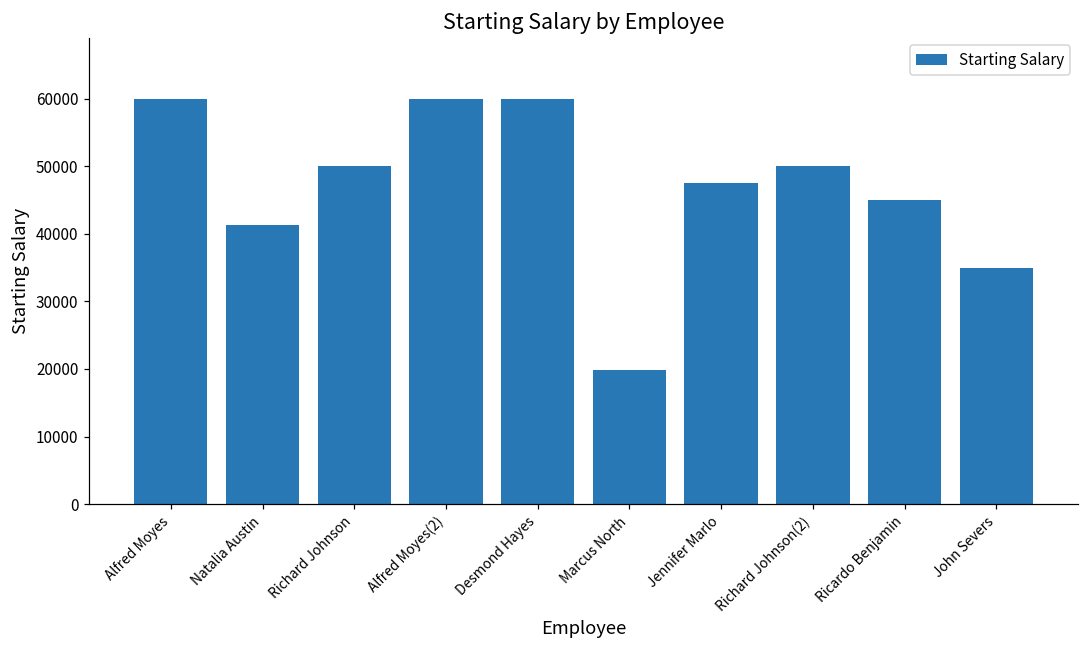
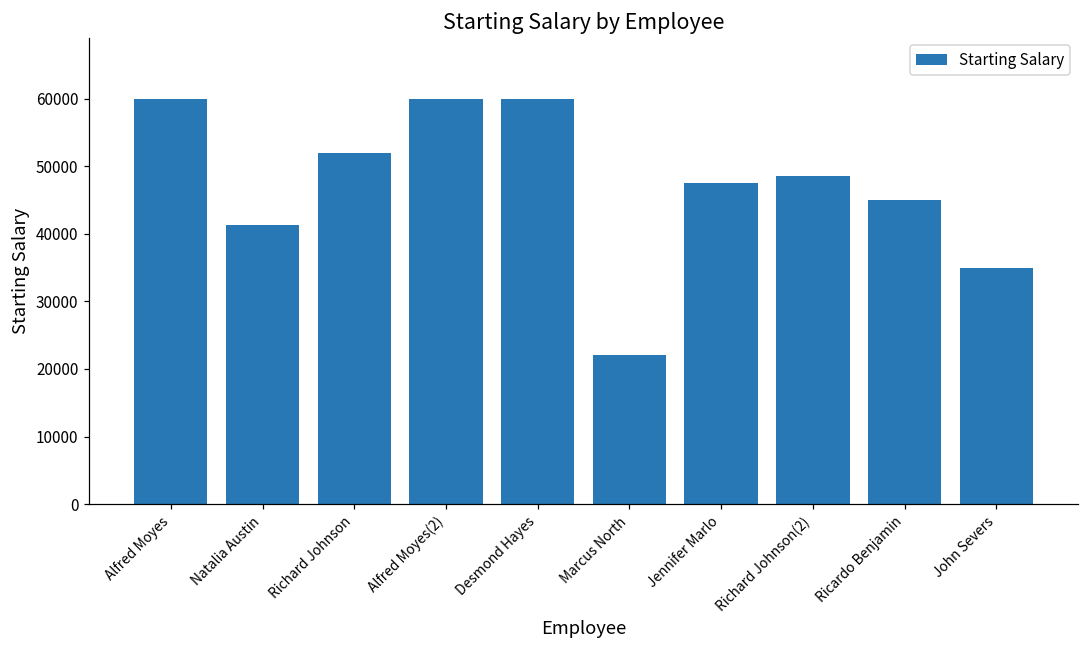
Richard Johnson: 50000 -> 52000
Marcus North: 20000 -> 22000
Richard Johnson(2): 50000 -> 49000
